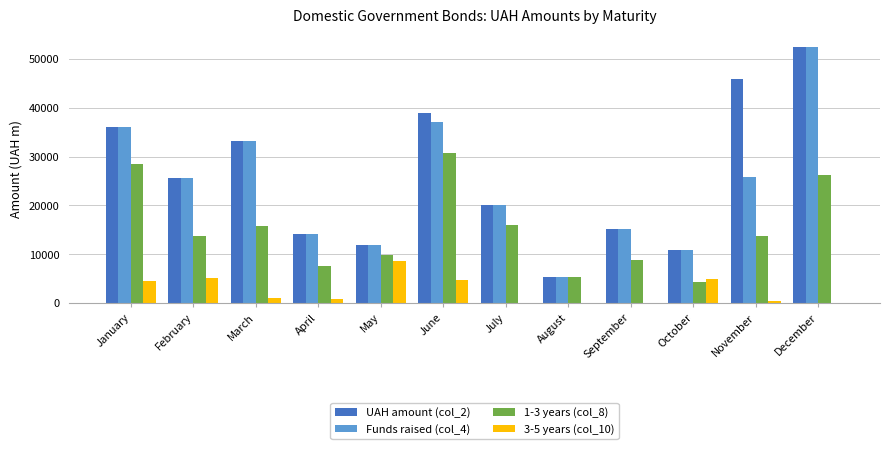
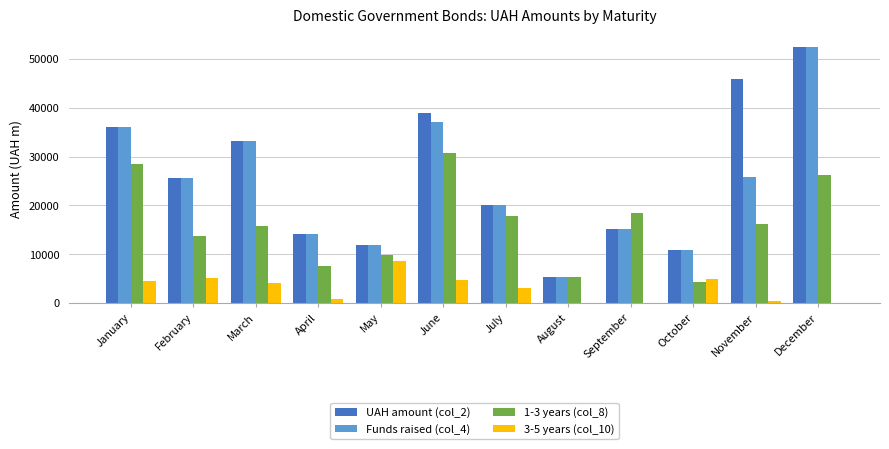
3-5 years (col_10), March: 1000 -> 4000
1-3 years (col_8), July: 16000 -> 18000
3-5 years (col_10), July: 0 -> 3000
1-3 years (col_8), September: 9000 -> 18000
1-3 years (col_8), November: 14000 -> 16000
